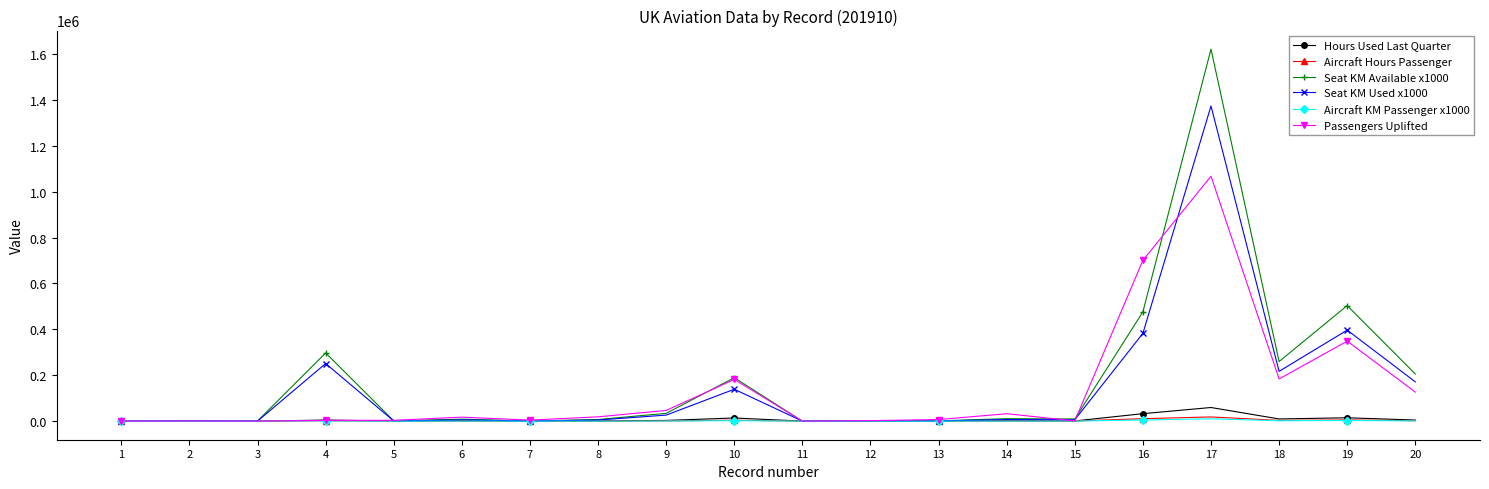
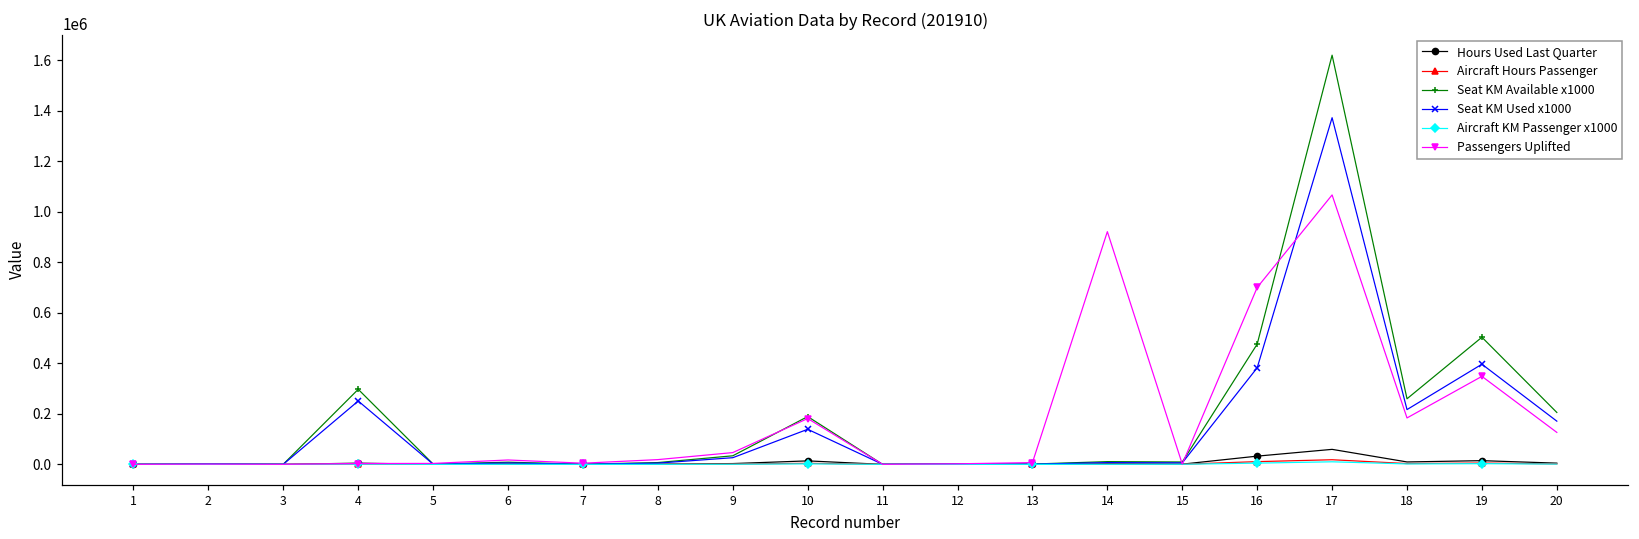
Passengers Uplifted, 14: 30000 -> 920000
